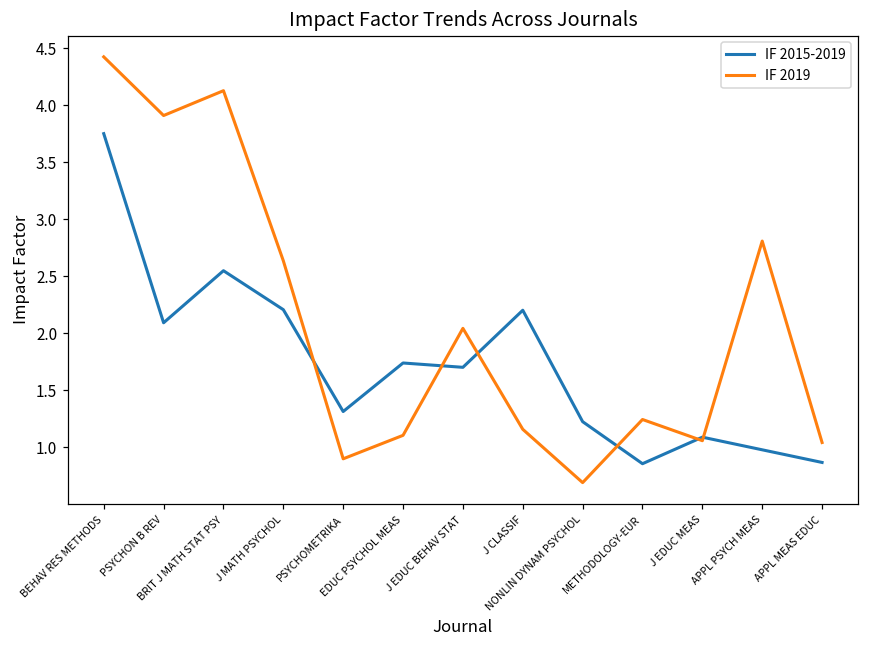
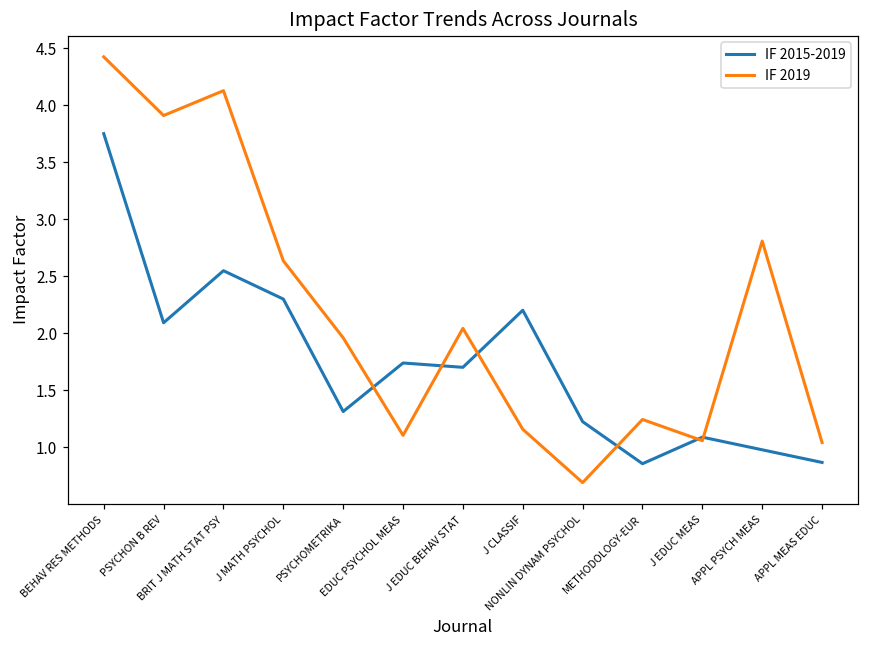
IF 2015-2019, J MATH PSYCHOL: 2.21 -> 2.30
IF 2019, PSYCHOMETRIKA: 0.90 -> 1.96
